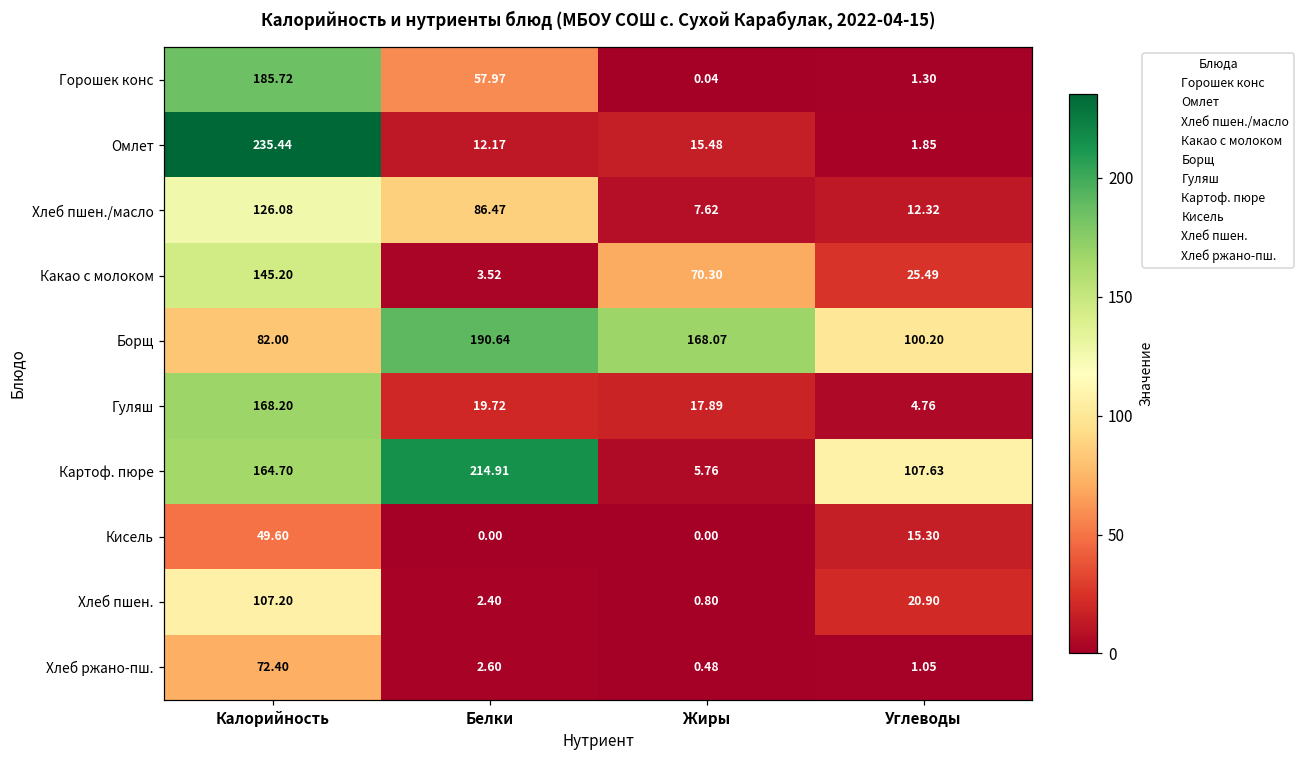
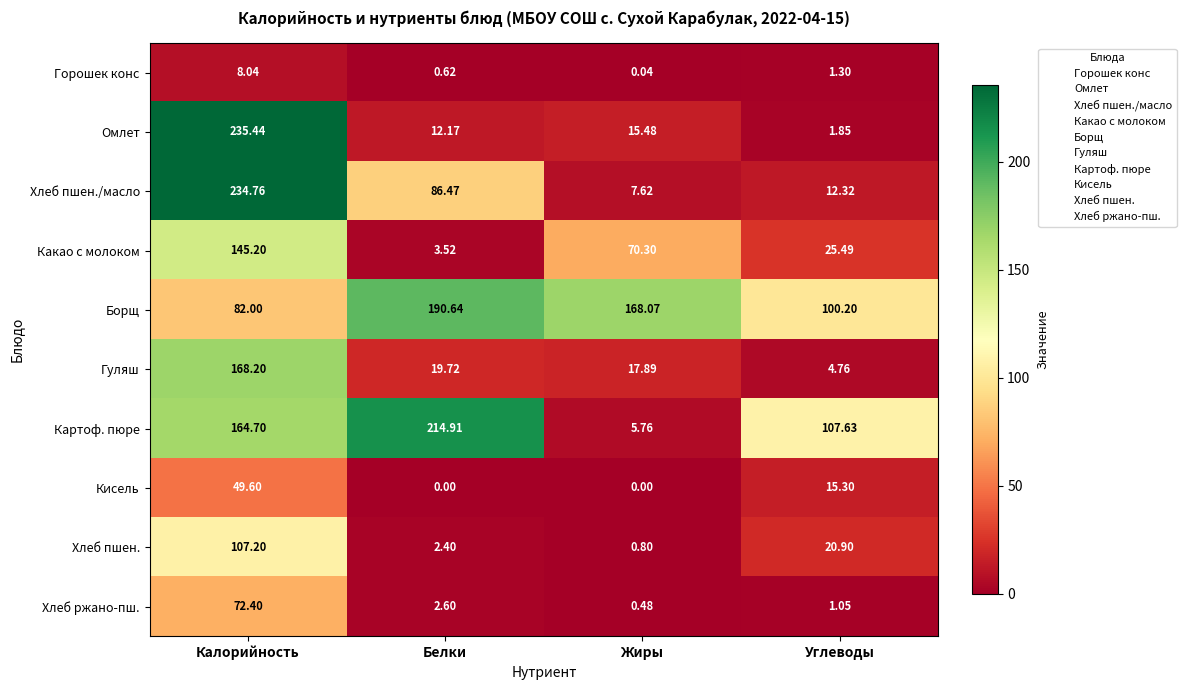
Горошек конс, Калорийность: 185.72 -> 8.04
Горошек конс, Белки: 57.97 -> 0.62
Хлеб пшен./масло, Калорийность: 126.08 -> 234.76
